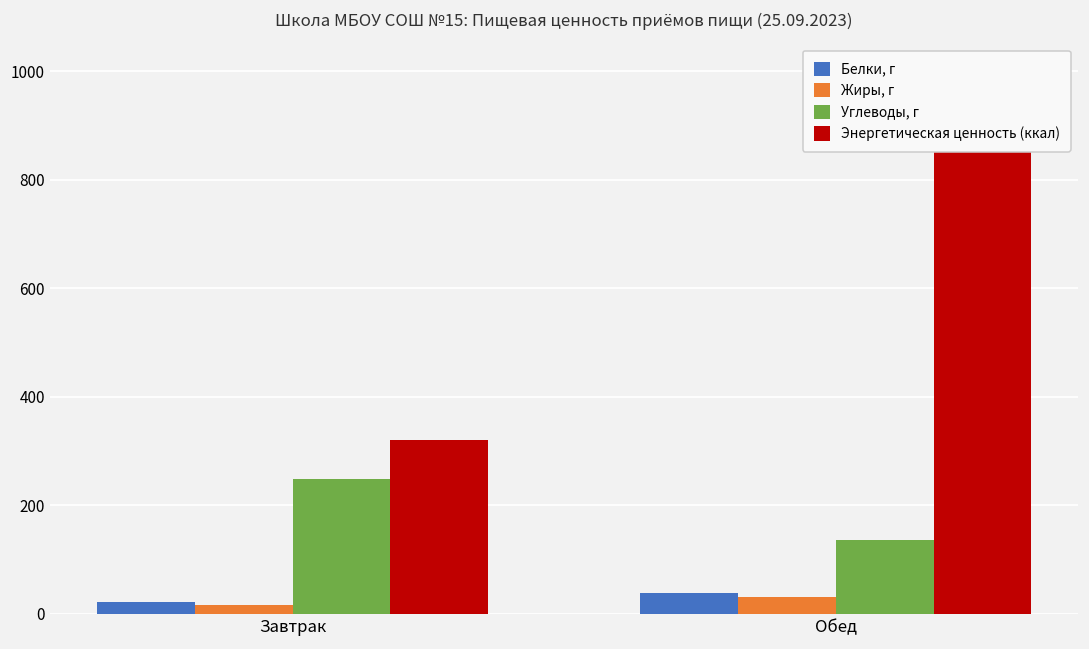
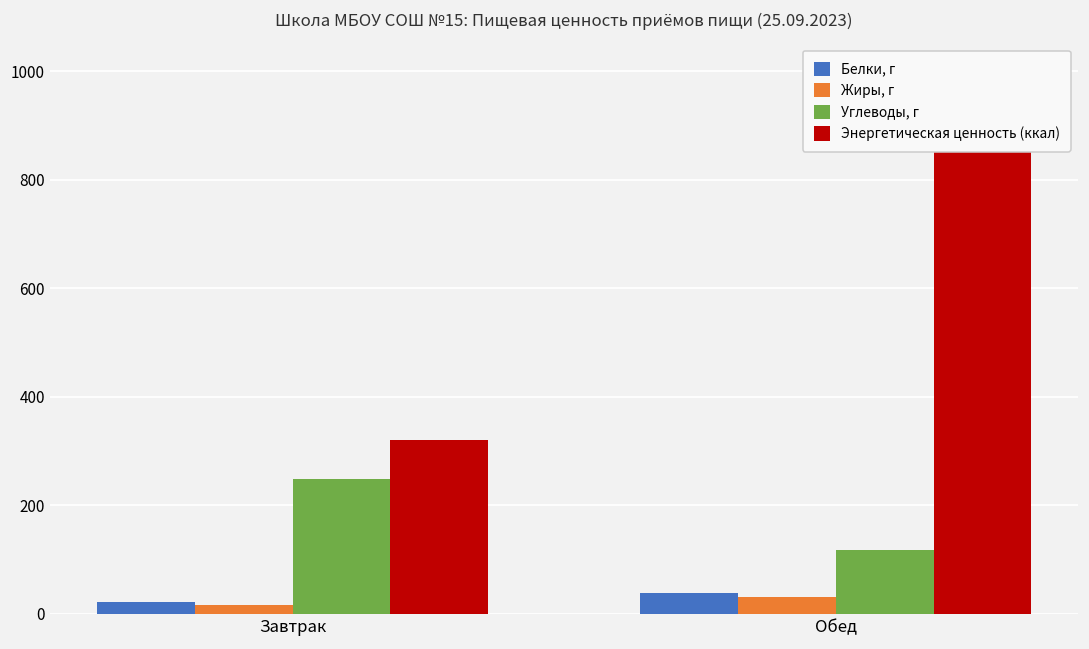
Углеводы, г, Обед: 140 -> 120
